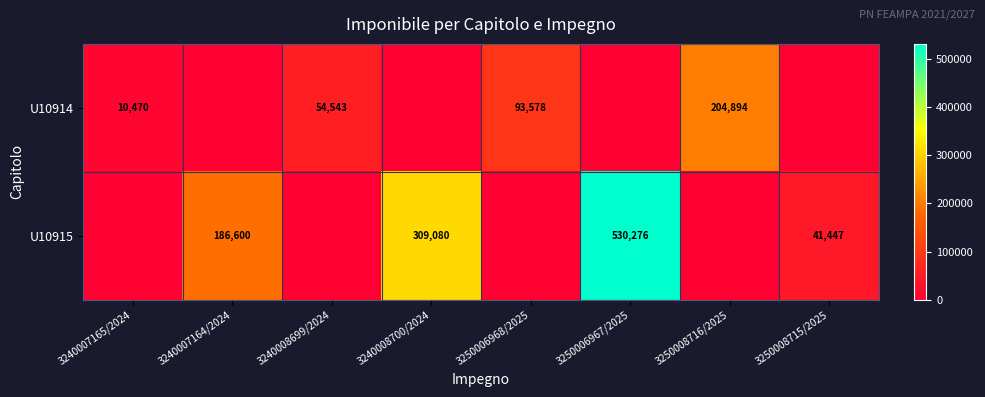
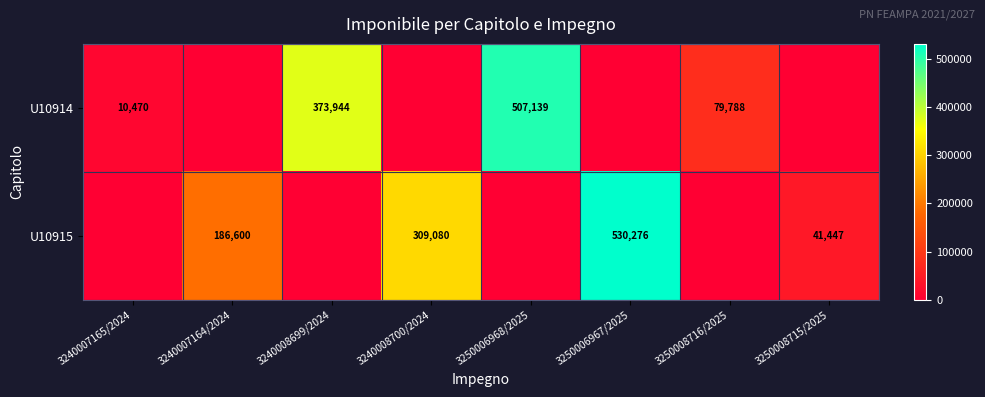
U10914, 3240008699/2024: 54,543 -> 373,944
U10914, 3250006968/2025: 93,578 -> 507,139
U10914, 3250008716/2025: 204,894 -> 79,788
